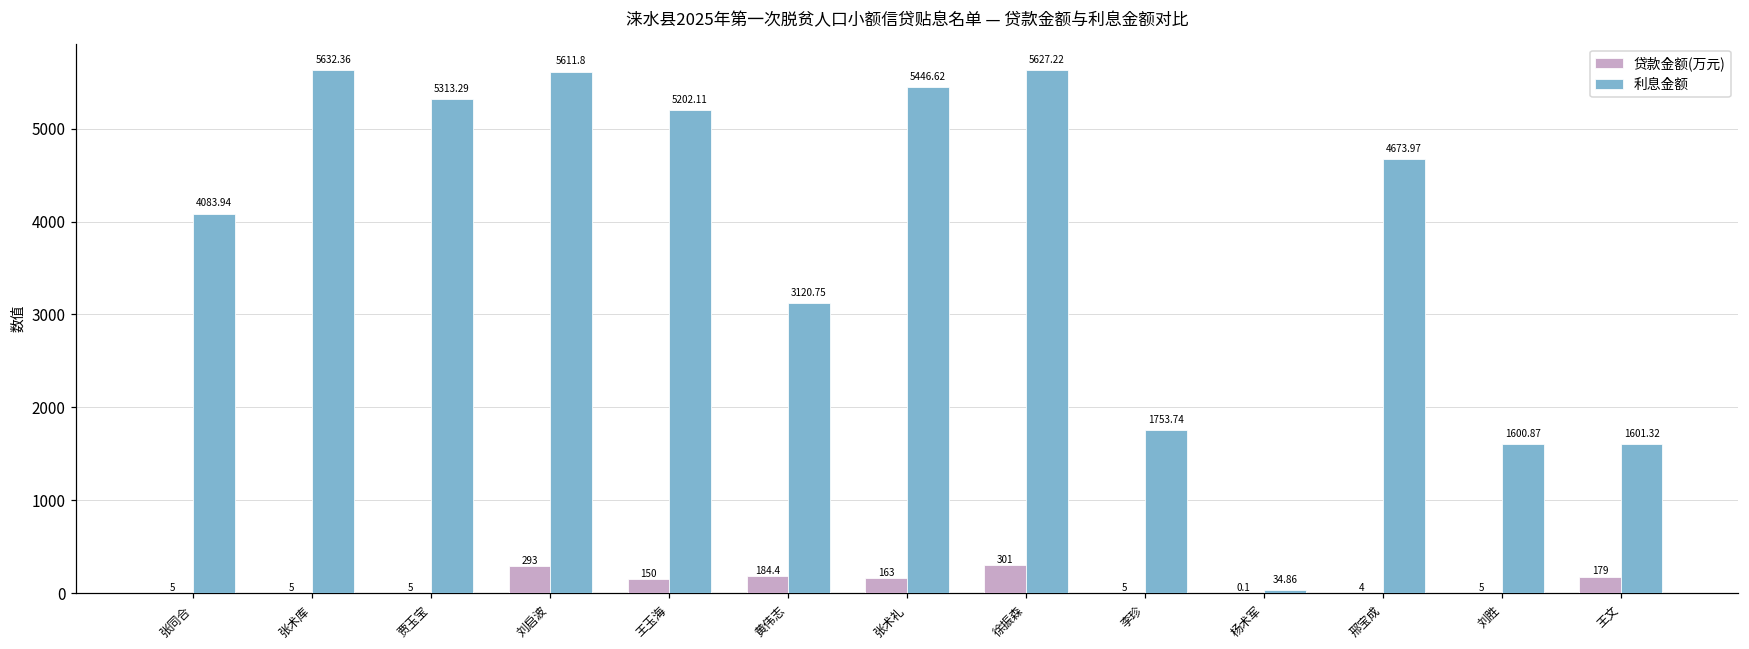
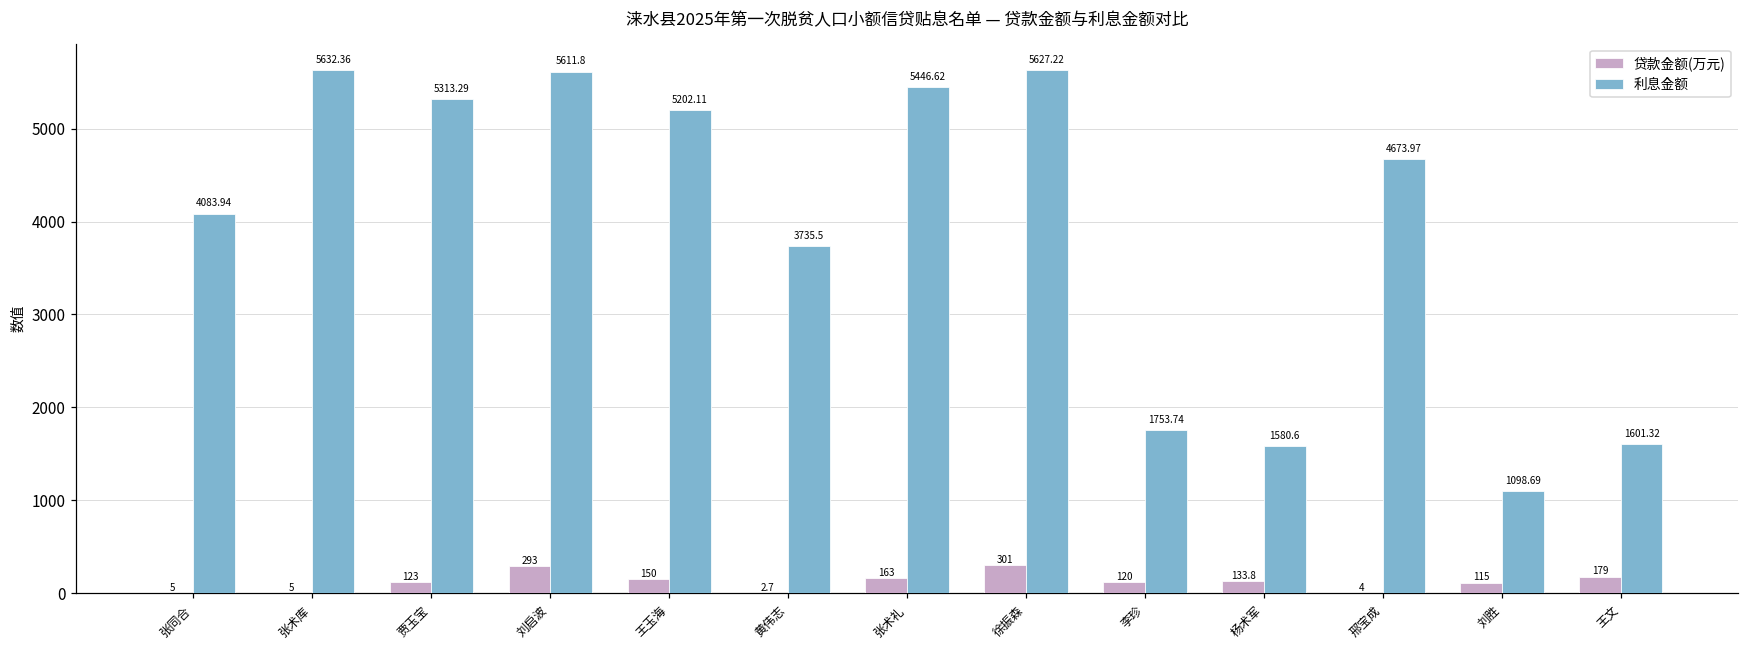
贷款金额(万元), 贾玉宝: 5 -> 123
贷款金额(万元), 黄伟志: 184.4 -> 2.7
利息金额, 黄伟志: 3120.75 -> 3735.5
贷款金额(万元), 李珍: 5 -> 120
贷款金额(万元), 杨术军: 0.1 -> 133.8
利息金额, 杨术军: 34.86 -> 1580.6
贷款金额(万元), 刘胜: 5 -> 115
利息金额, 刘胜: 1600.87 -> 1098.69
